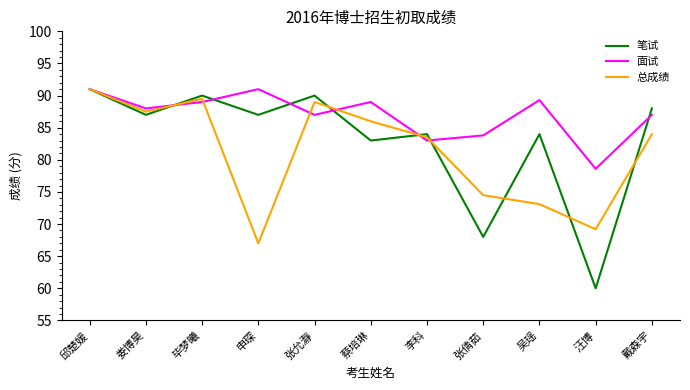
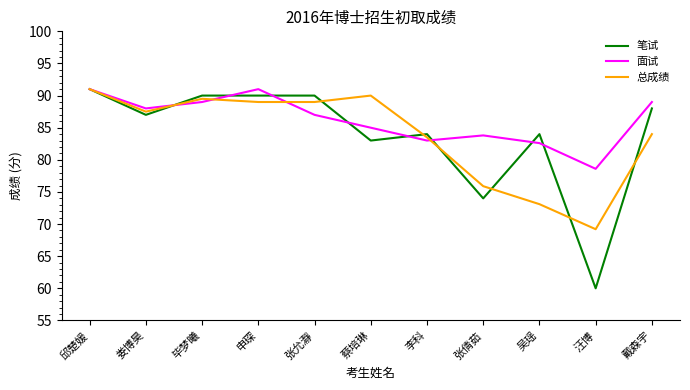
笔试, 申琛: 87 -> 90
总成绩, 申琛: 67 -> 89
面试, 蔡培琳: 89 -> 85
总成绩, 蔡培琳: 86 -> 90
笔试, 张倩茹: 68 -> 74
总成绩, 张倩茹: 75 -> 76
面试, 吴瑶: 89 -> 83
面试, 戴森宇: 87 -> 89
